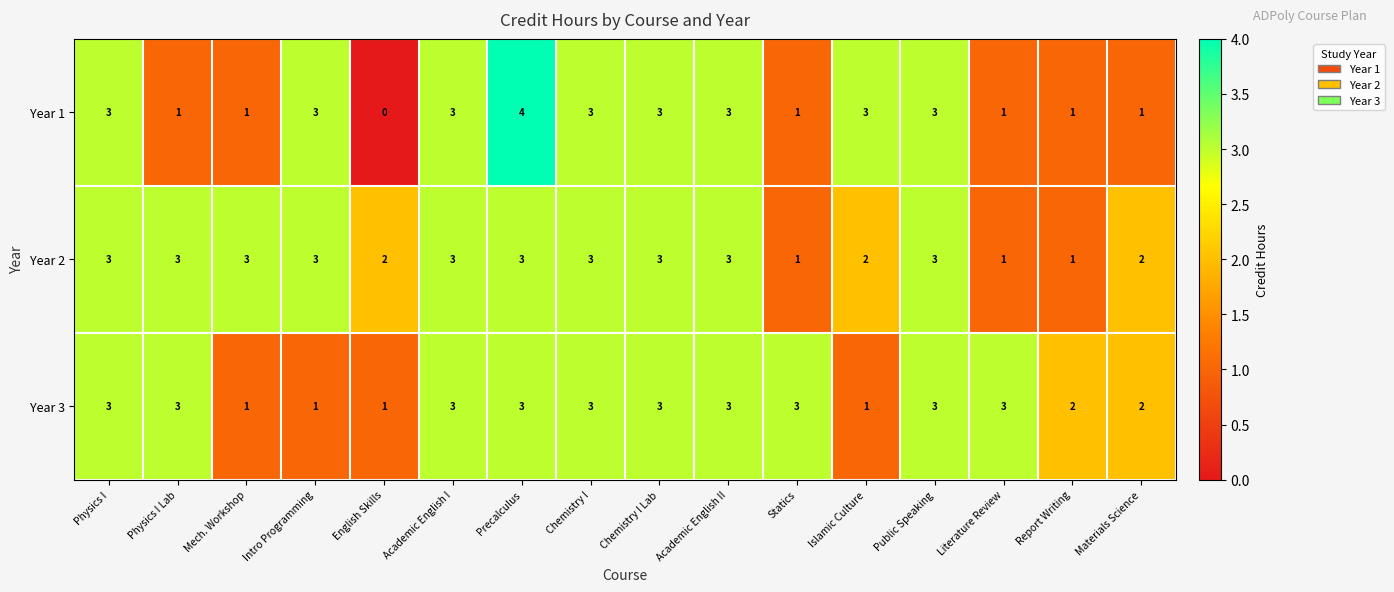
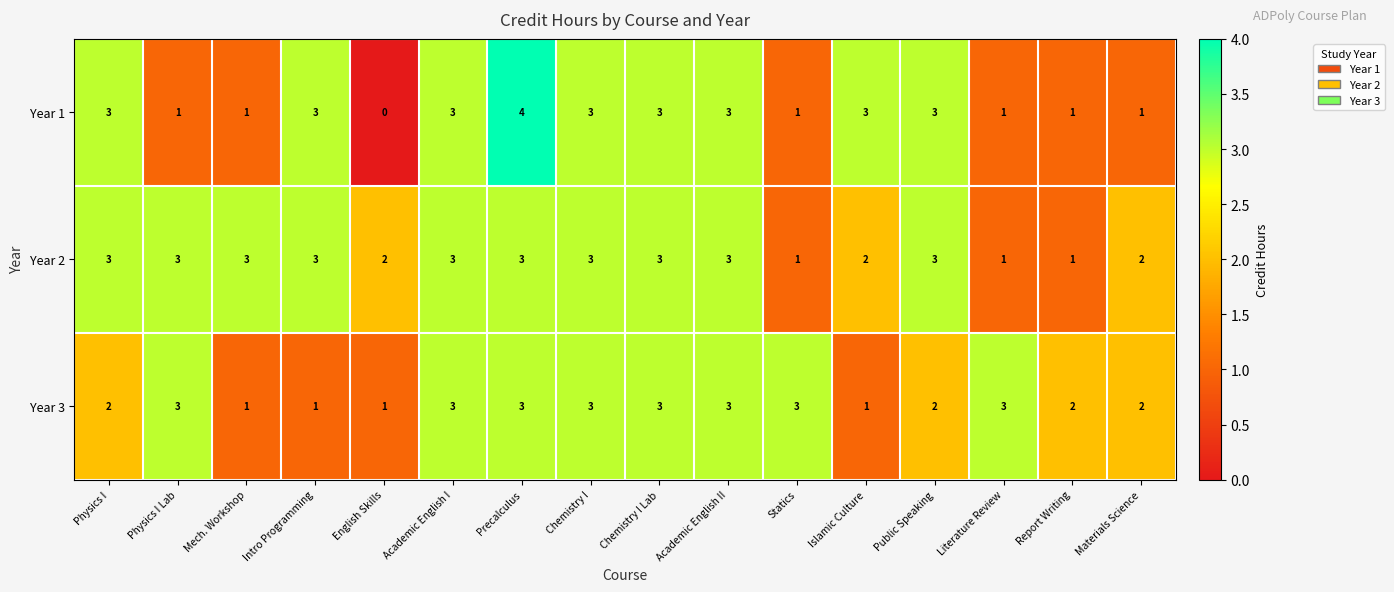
Year 3, Physics I: 3 -> 2
Year 3, Public Speaking: 3 -> 2
